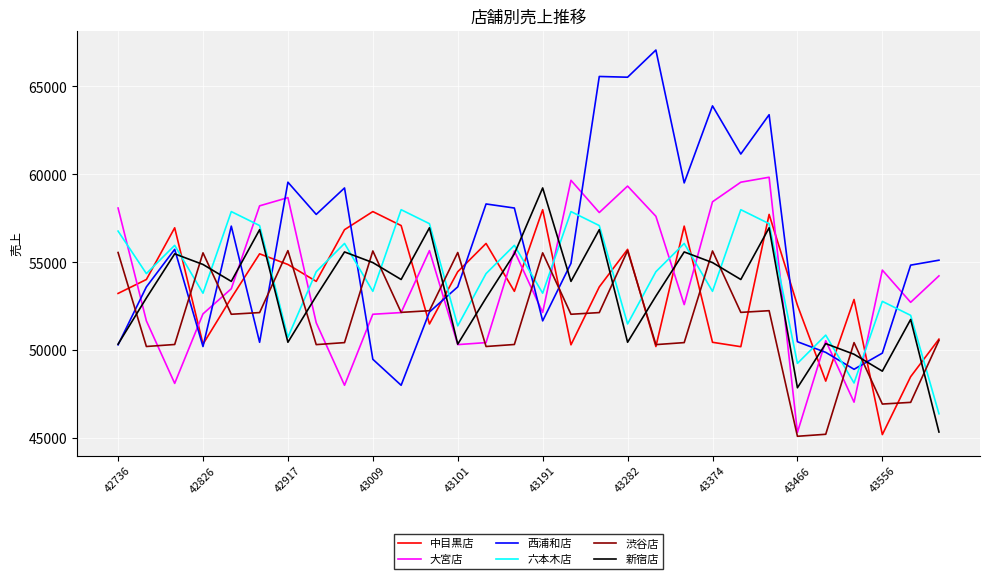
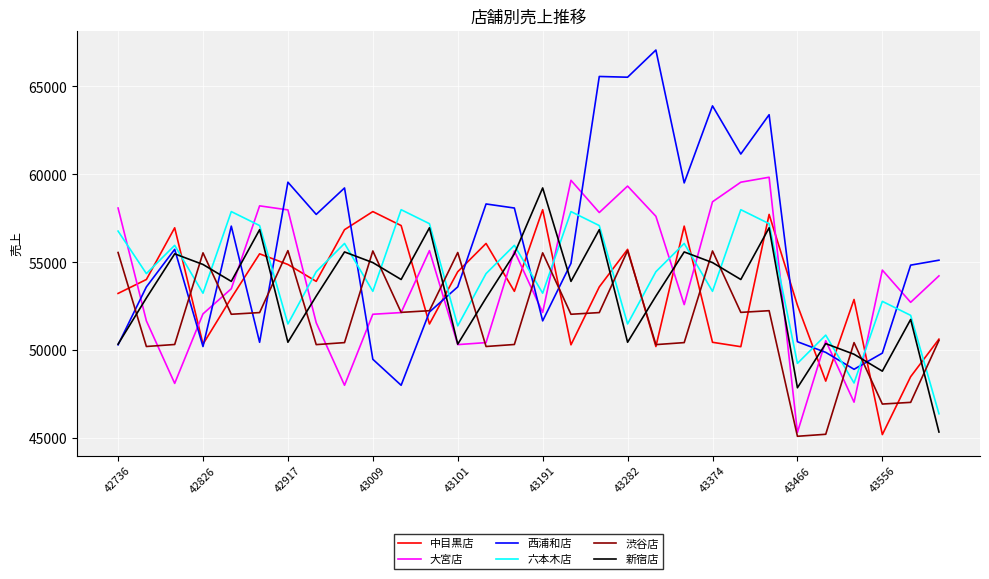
大宮店, 42917: 58700 -> 58000
六本木店, 42917: 50700 -> 51500
